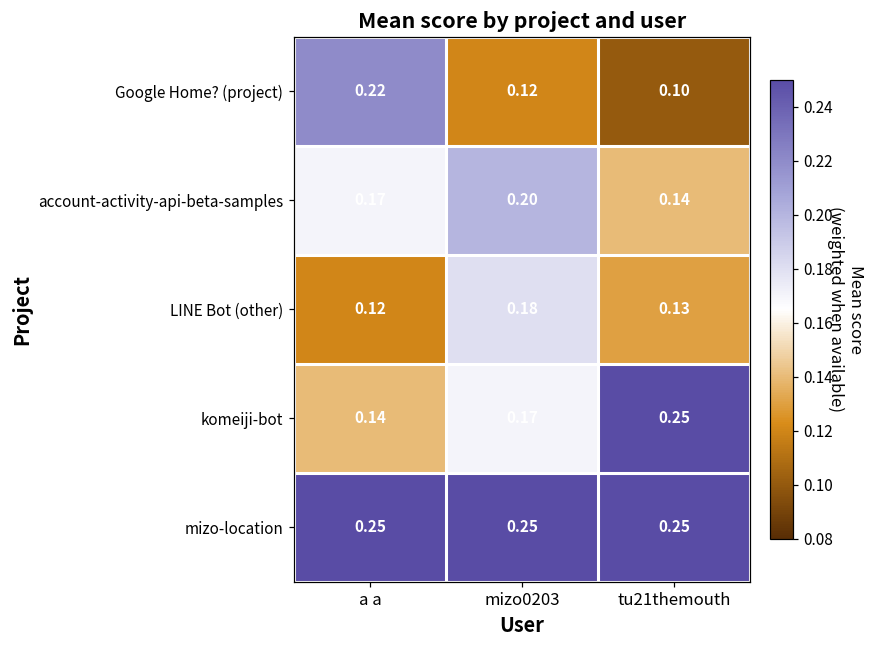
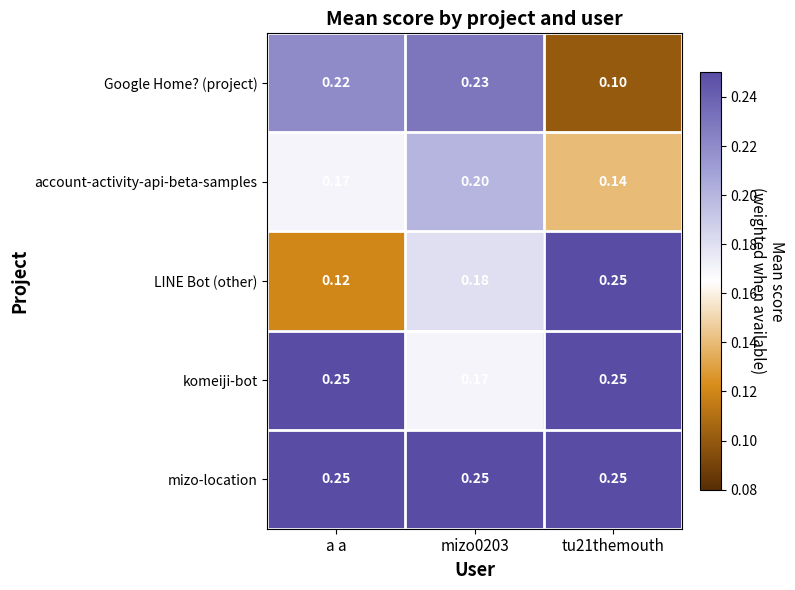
Google Home? (project), mizo0203: 0.12 -> 0.23
LINE Bot (other), tu21themouth: 0.13 -> 0.25
komeiji-bot, a a: 0.14 -> 0.25
